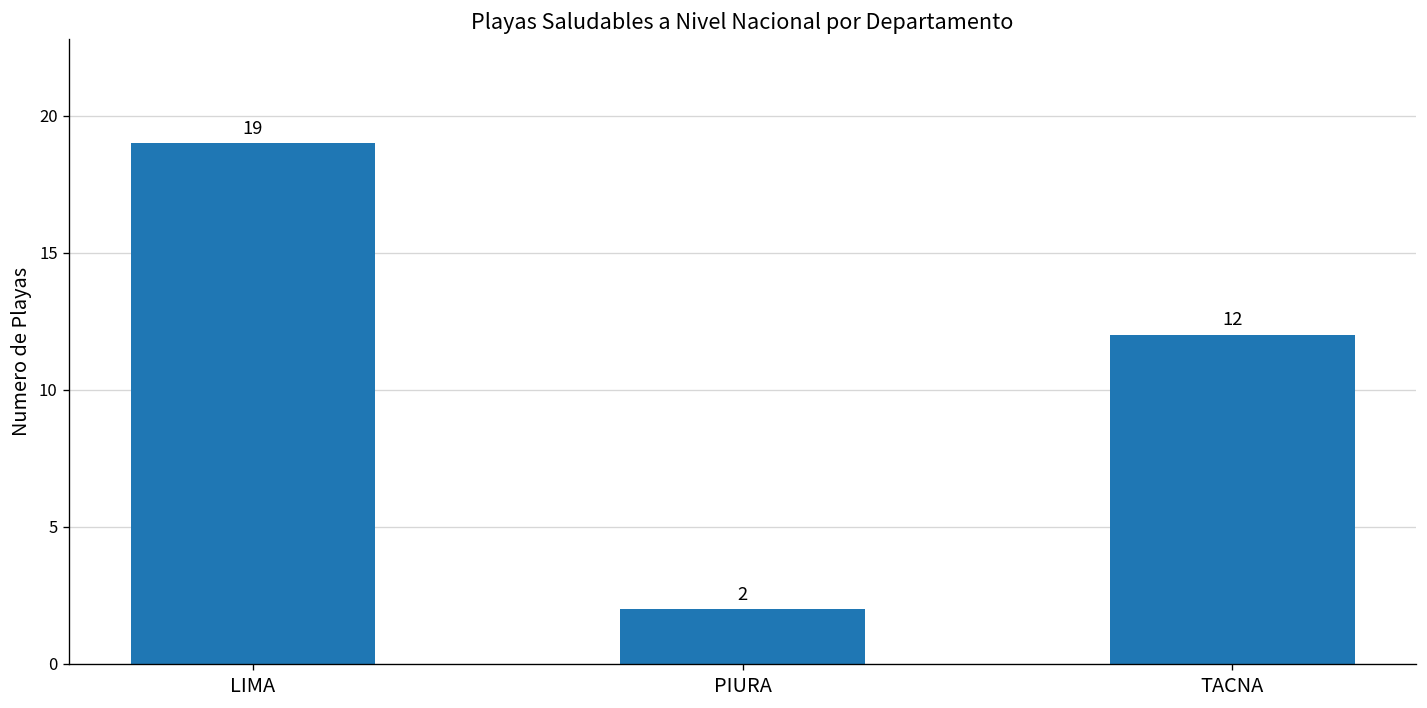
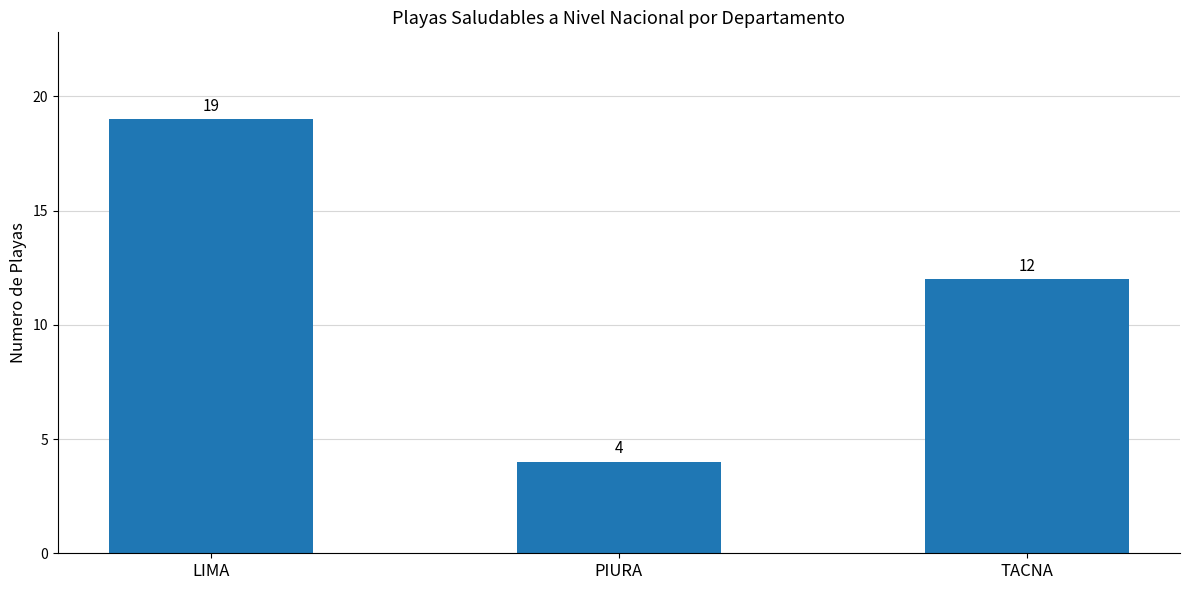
PIURA: 2 -> 4
